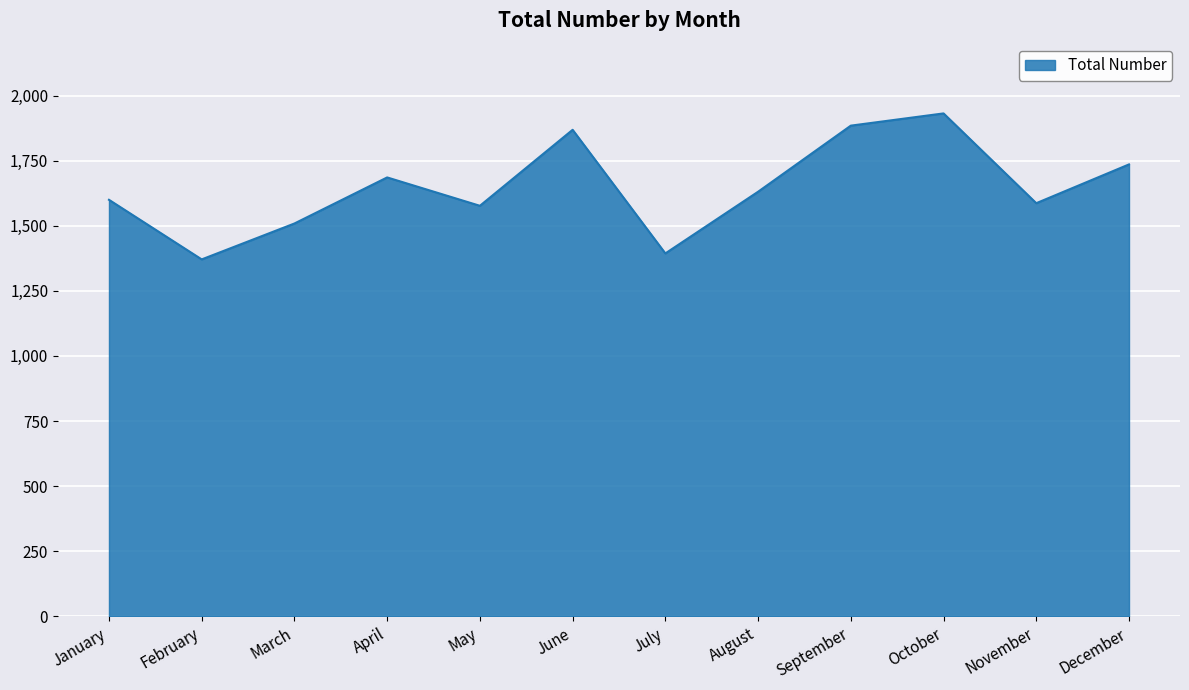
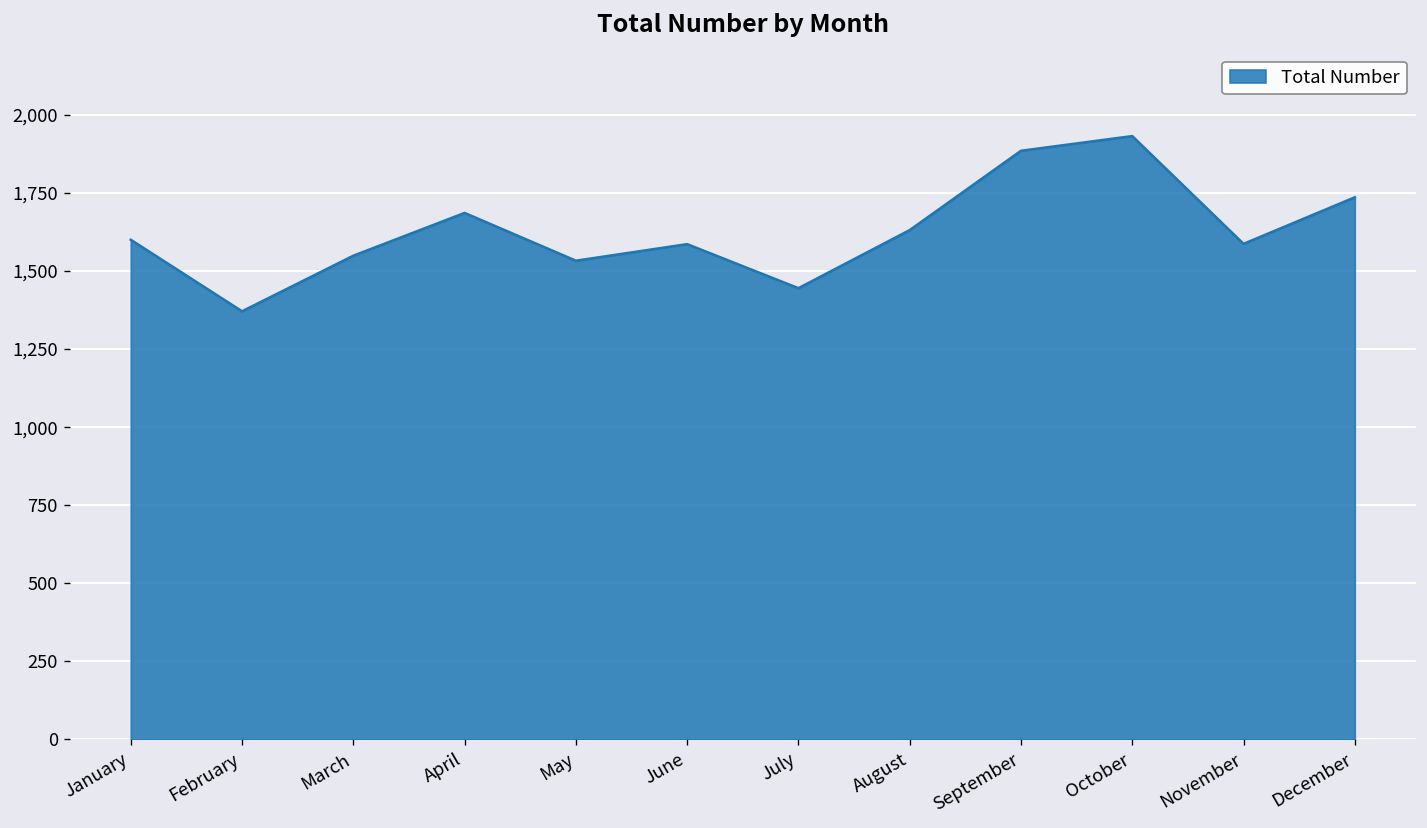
March: 1,510 -> 1,550
May: 1,580 -> 1,530
June: 1,870 -> 1,590
July: 1,390 -> 1,450
